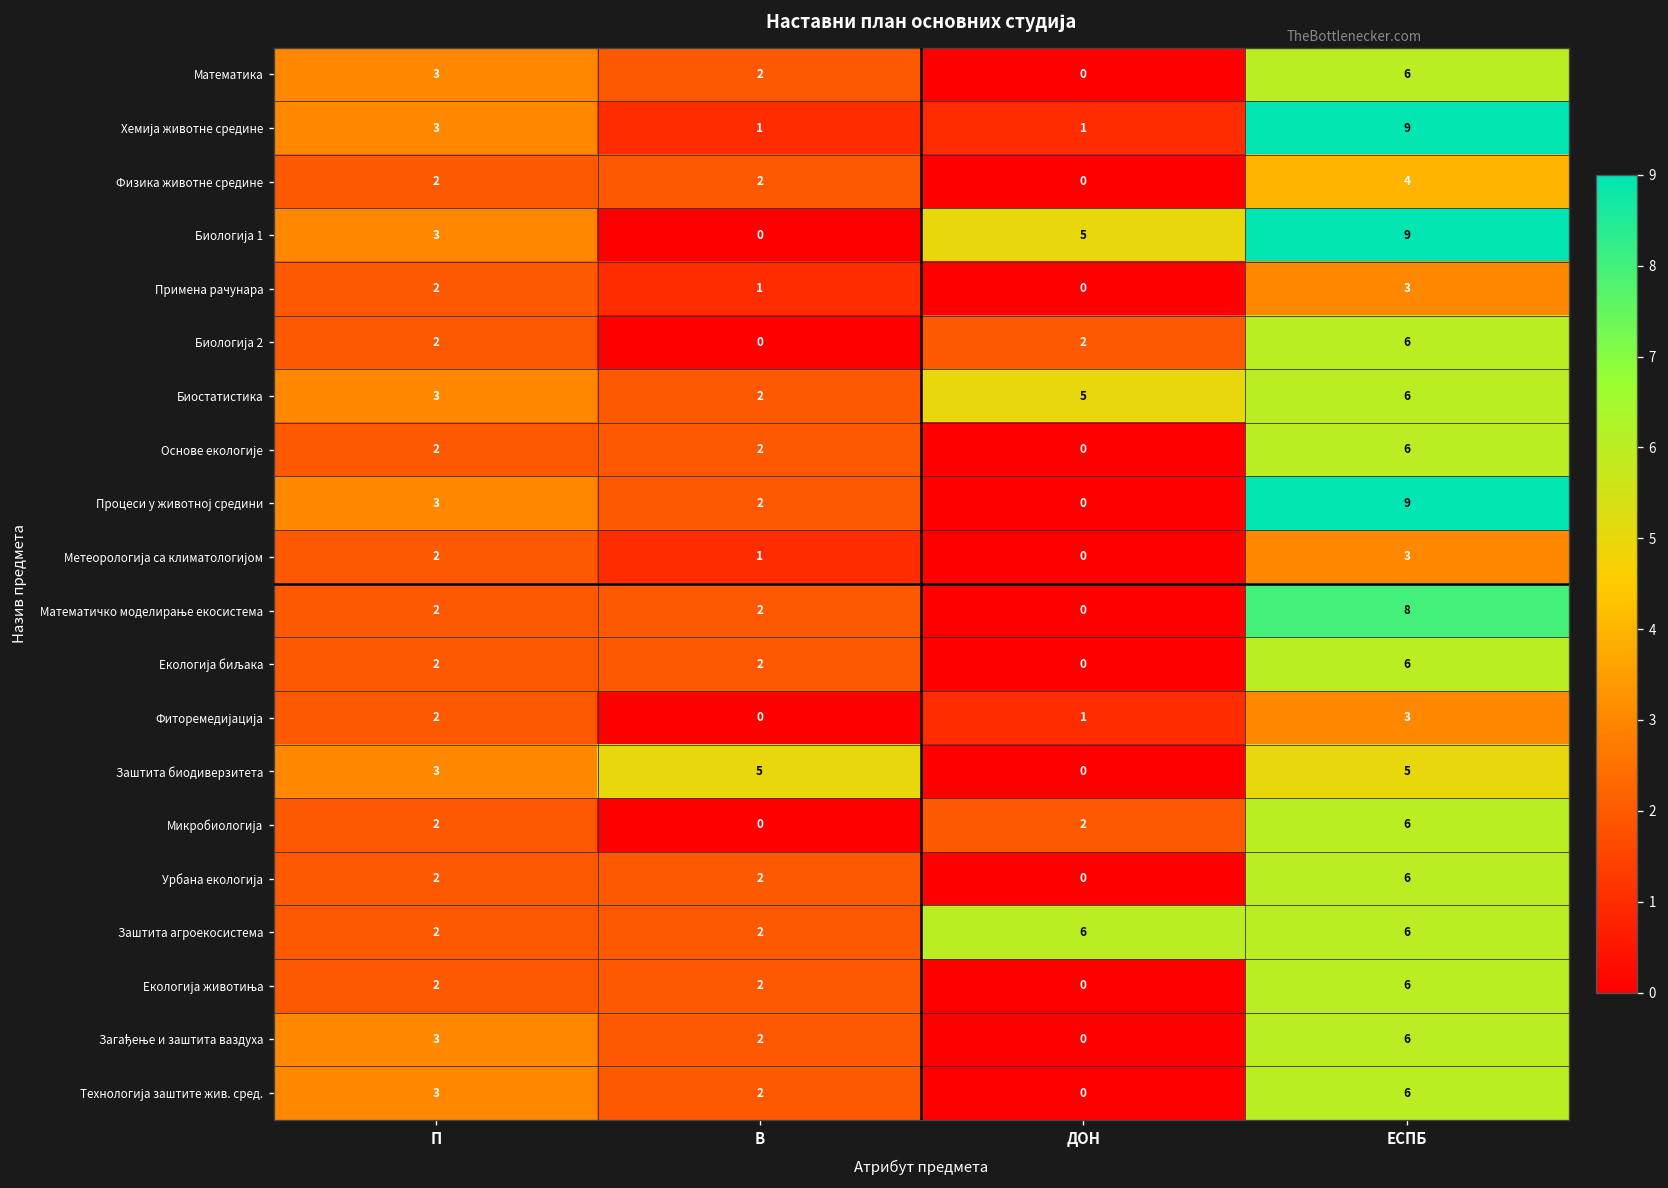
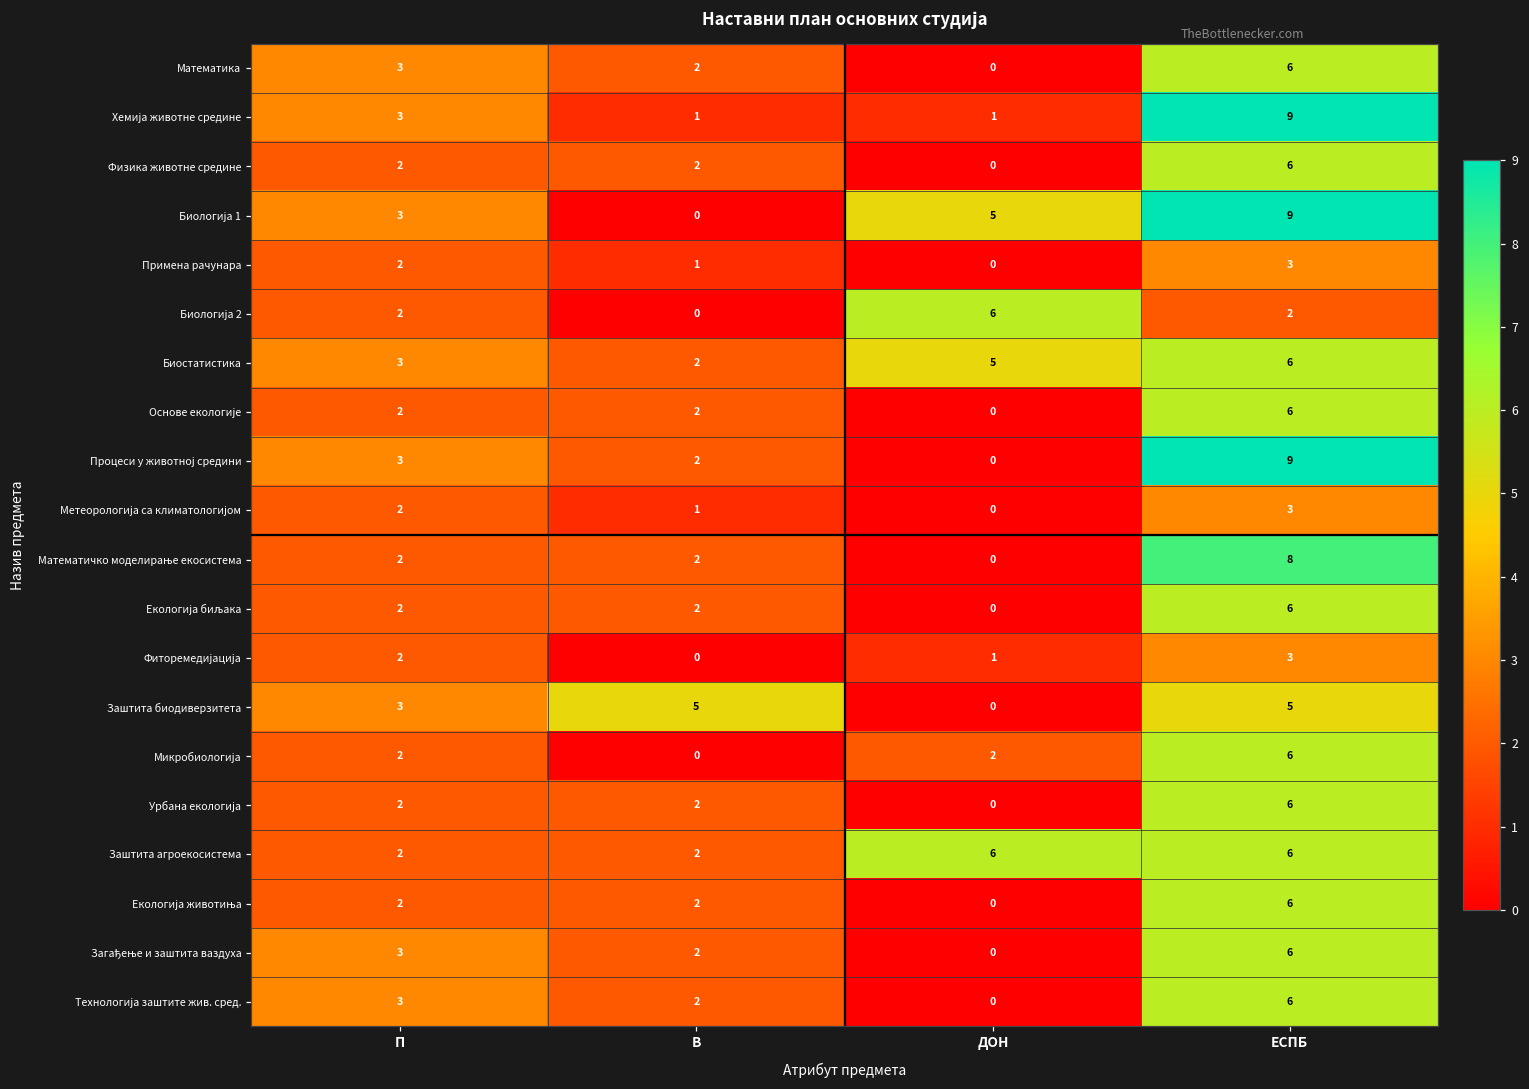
Физика животне средине, ЕСПБ: 4 -> 6
Биологија 2, ДОН: 2 -> 6
Биологија 2, ЕСПБ: 6 -> 2
